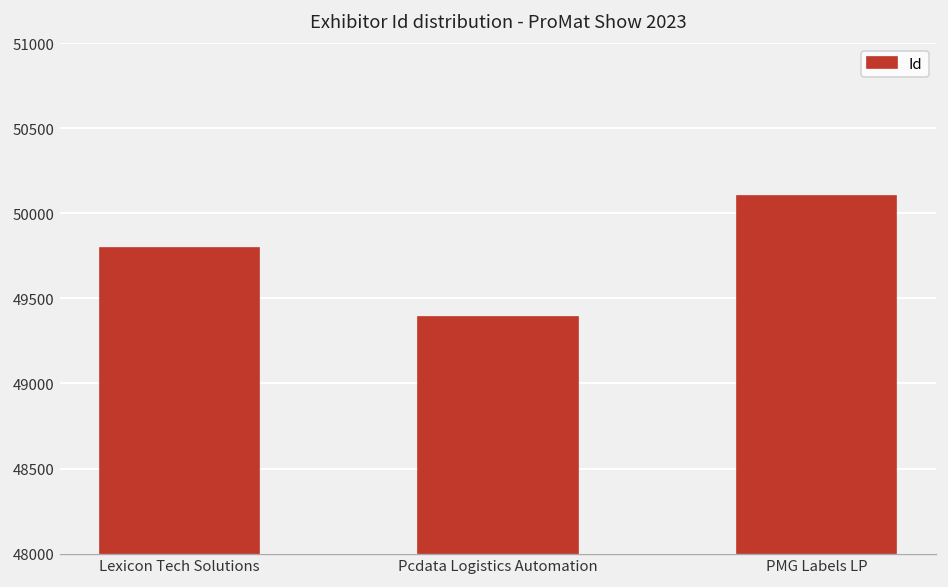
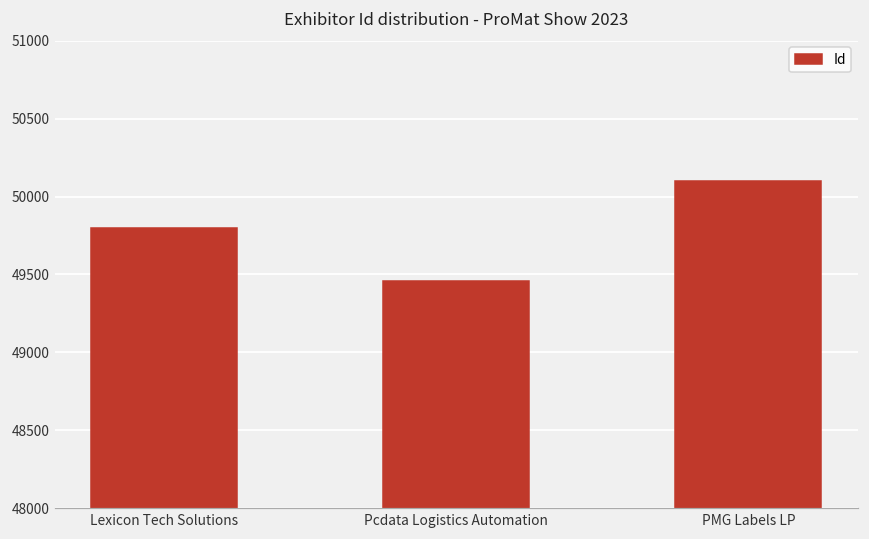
Pcdata Logistics Automation: 49390 -> 49460
